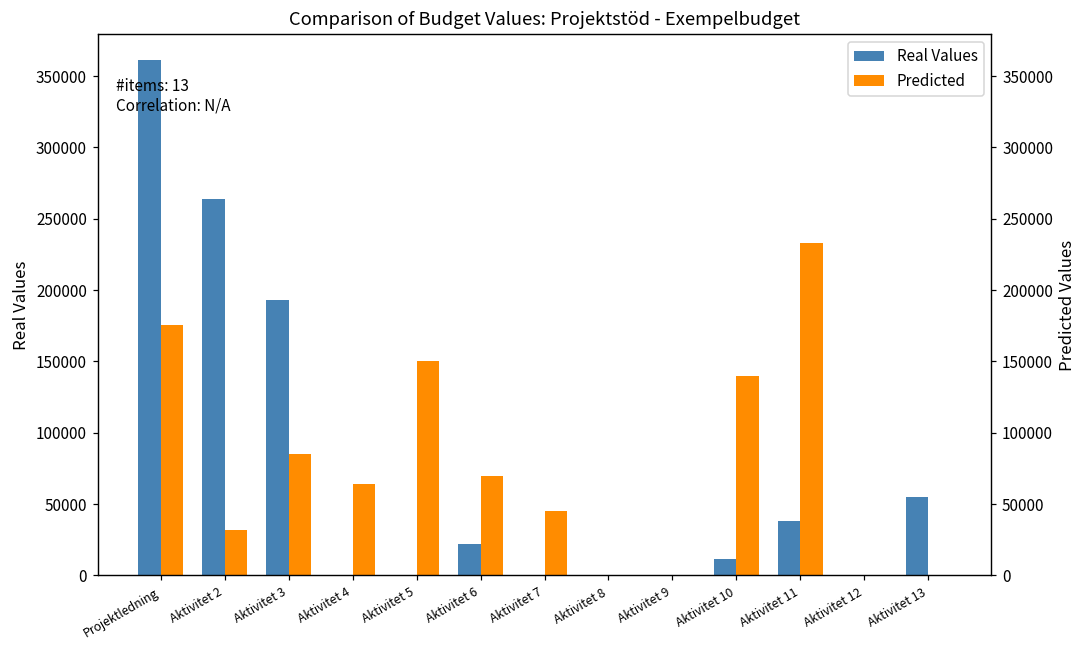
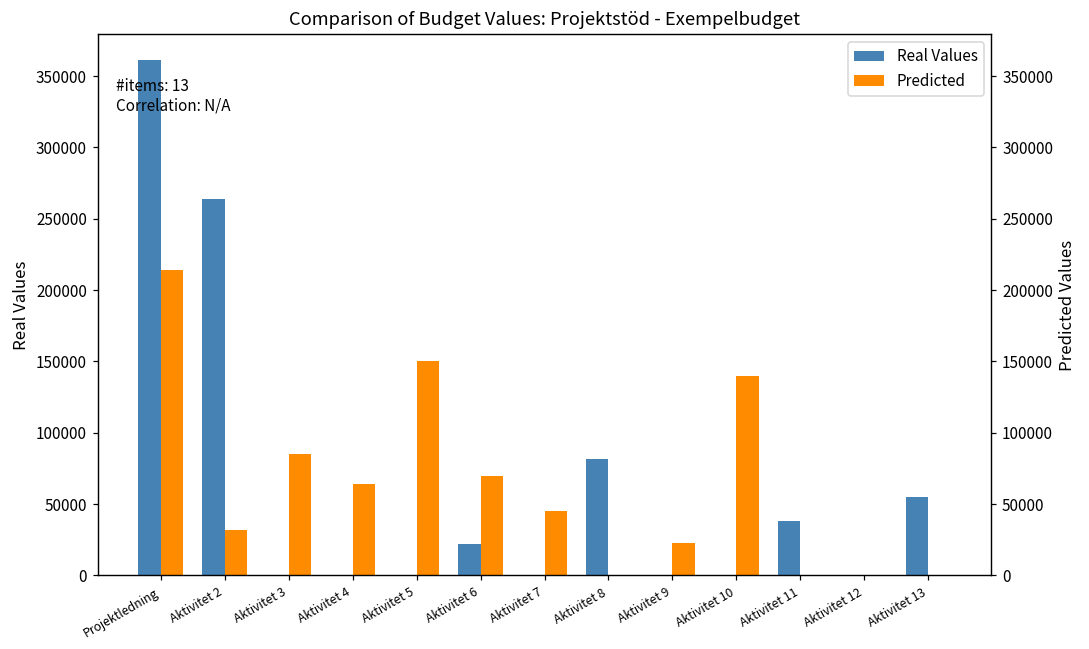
Predicted, Projektledning: 175000 -> 214000
Real Values, Aktivitet 3: 193000 -> 0
Real Values, Aktivitet 8: 0 -> 82000
Predicted, Aktivitet 9: 0 -> 23000
Real Values, Aktivitet 10: 11000 -> 0
Predicted, Aktivitet 11: 233000 -> 0
